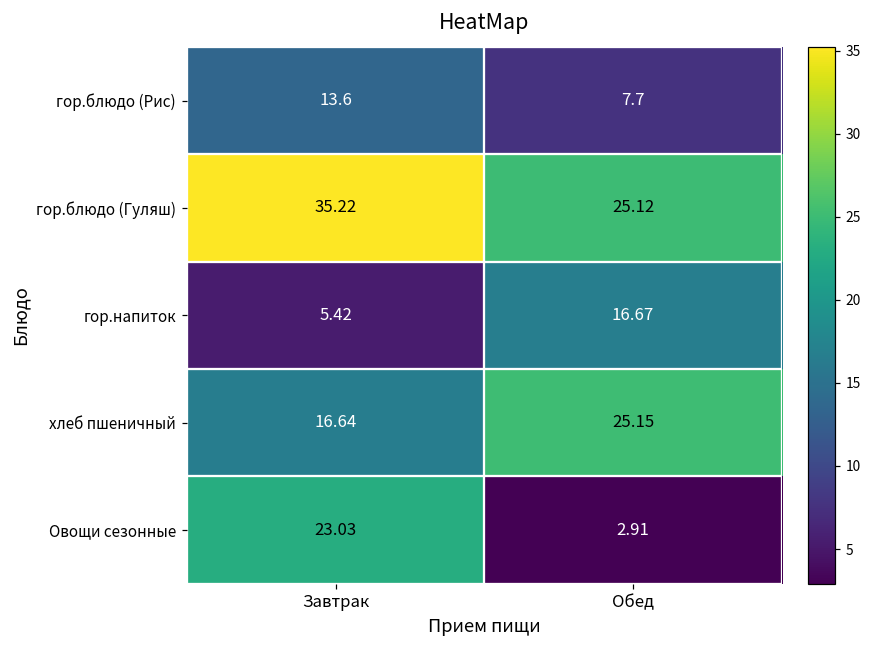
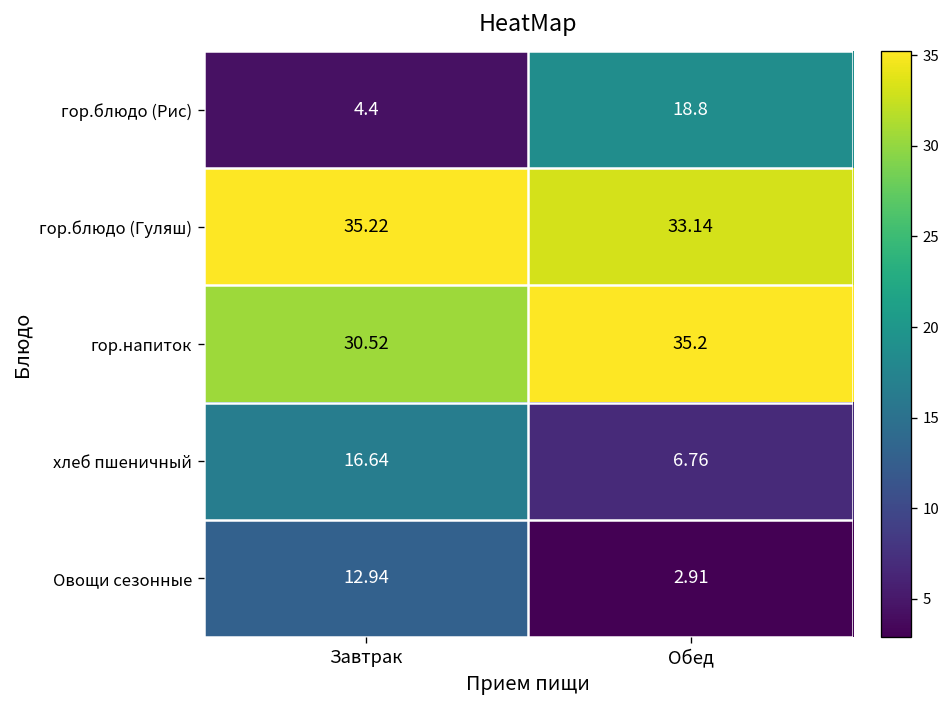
гор.блюдо (Рис), Завтрак: 13.6 -> 4.4
гор.блюдо (Рис), Обед: 7.7 -> 18.8
гор.блюдо (Гуляш), Обед: 25.12 -> 33.14
гор.напиток, Завтрак: 5.42 -> 30.52
гор.напиток, Обед: 16.67 -> 35.2
хлеб пшеничный, Обед: 25.15 -> 6.76
Овощи сезонные, Завтрак: 23.03 -> 12.94
